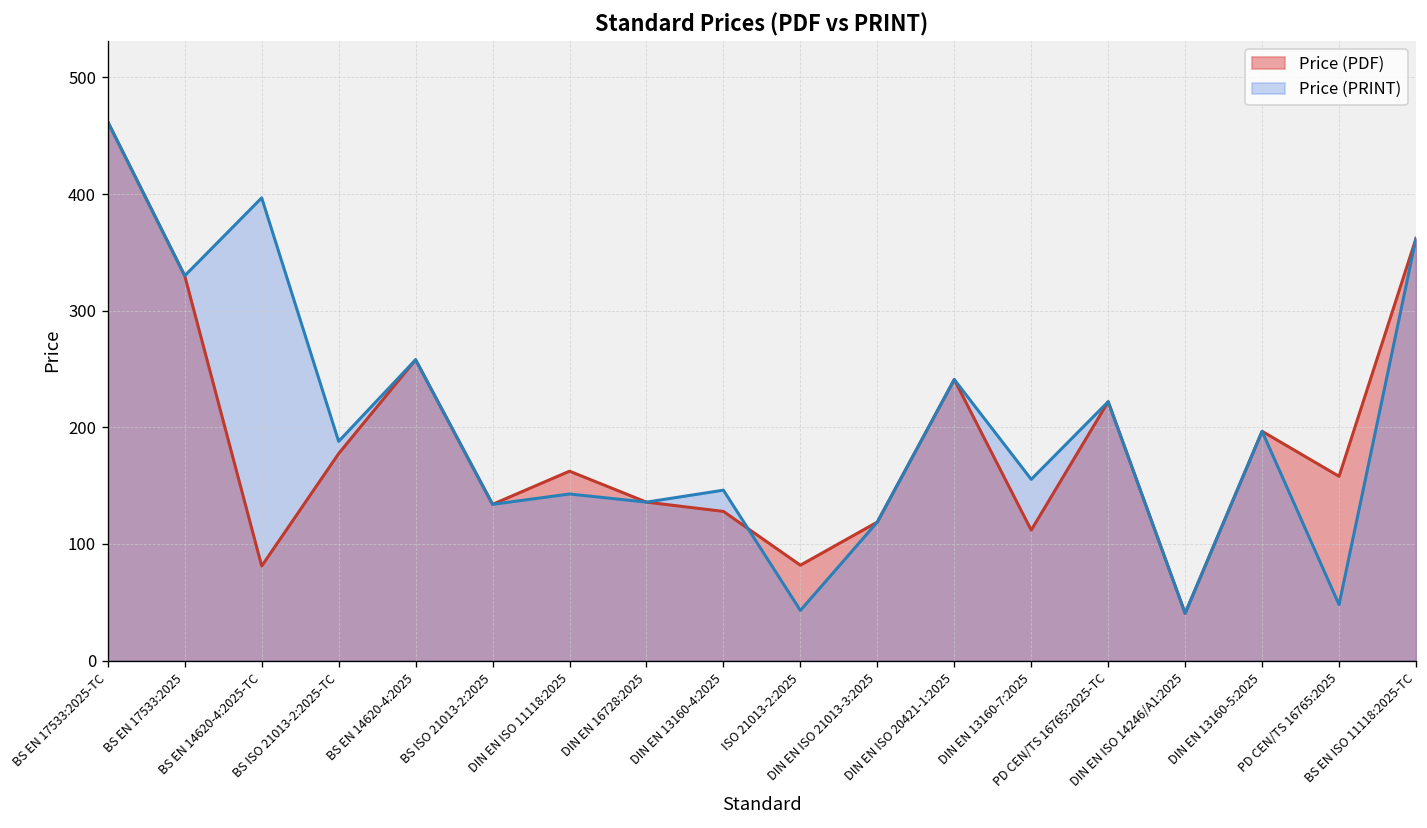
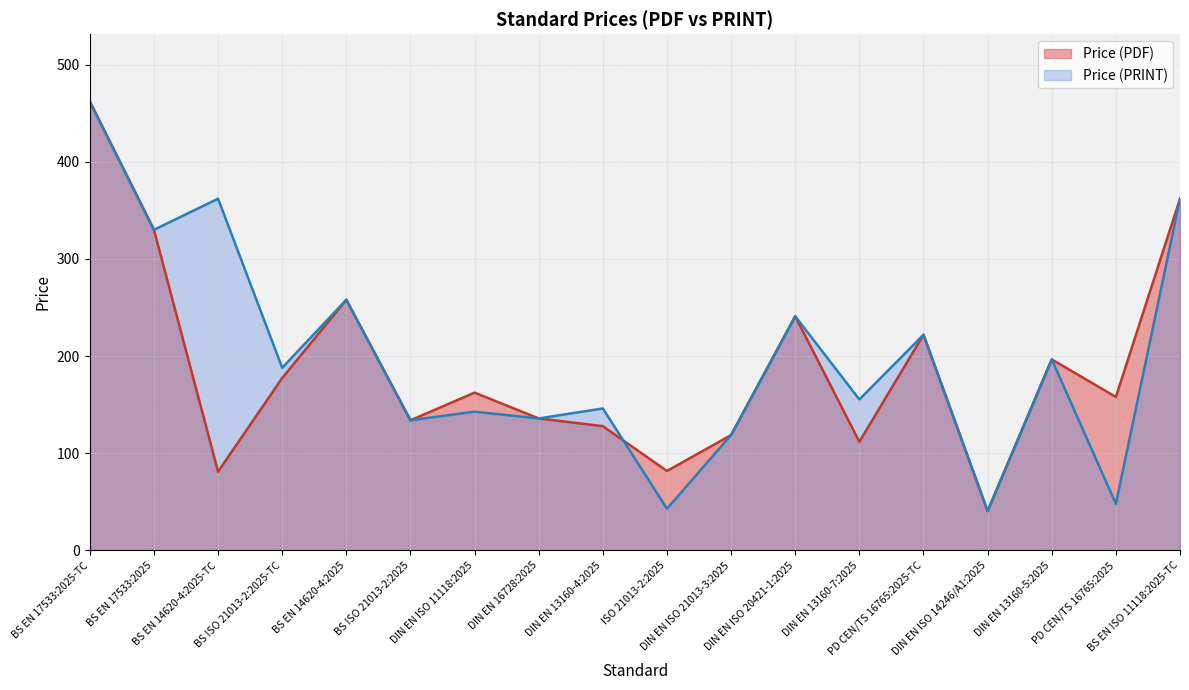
Price (PRINT), BS EN 14620-4:2025-TC: 400 -> 360
